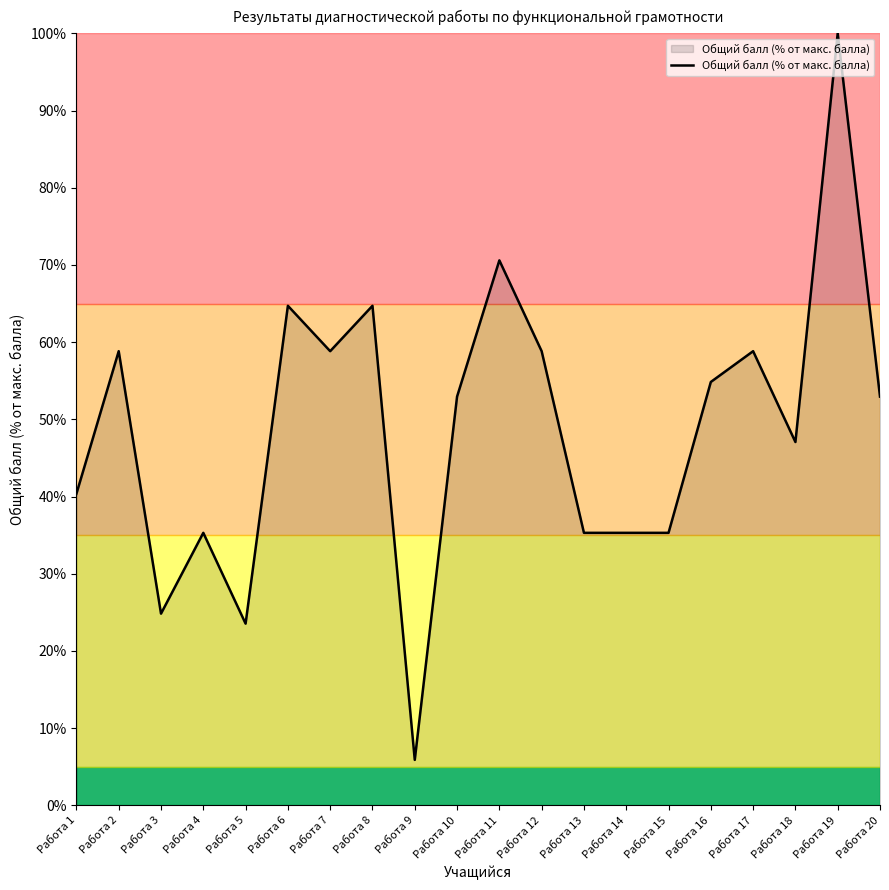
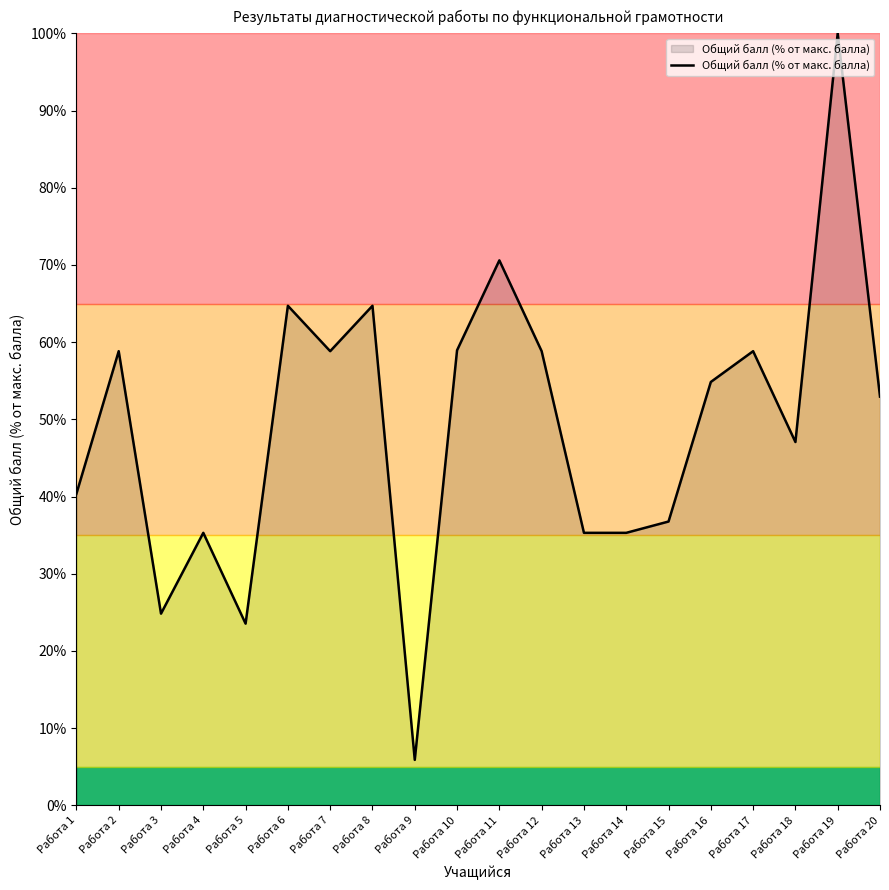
Работа 10: 53% -> 59%
Работа 15: 35% -> 37%
